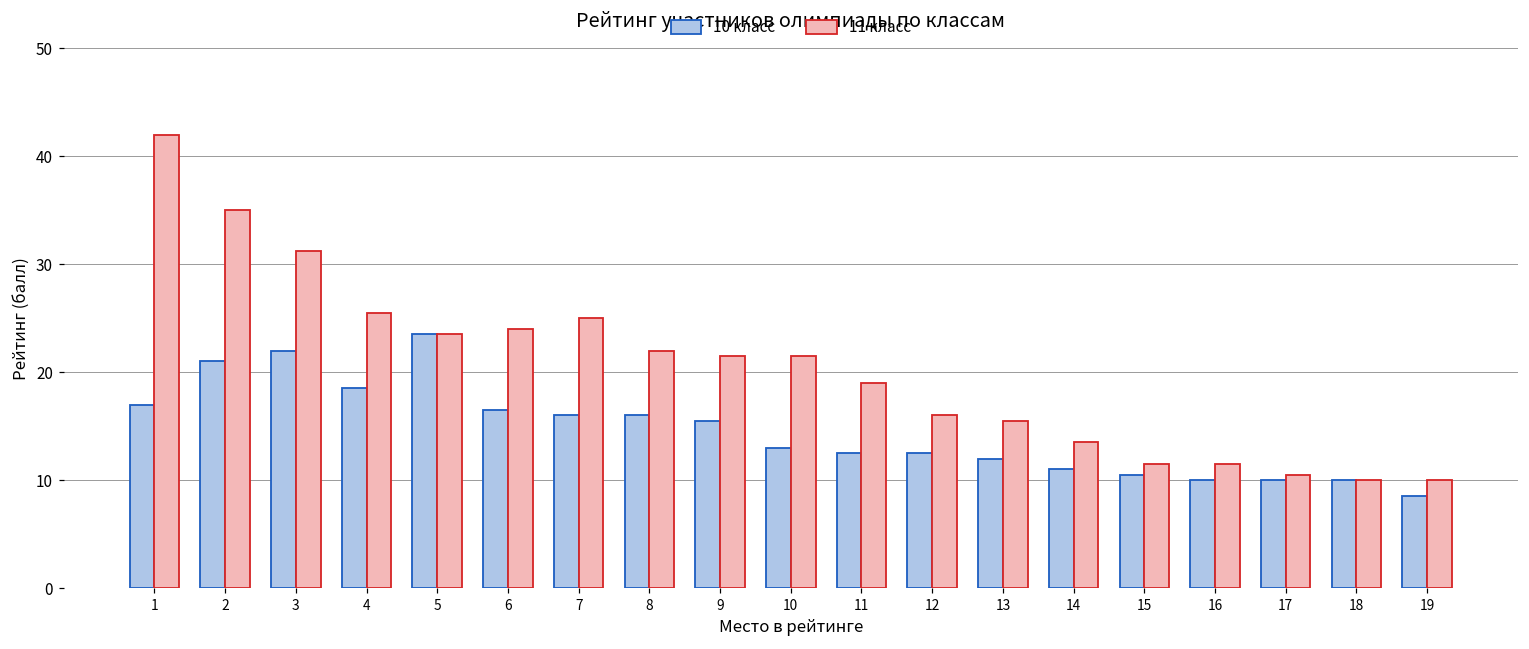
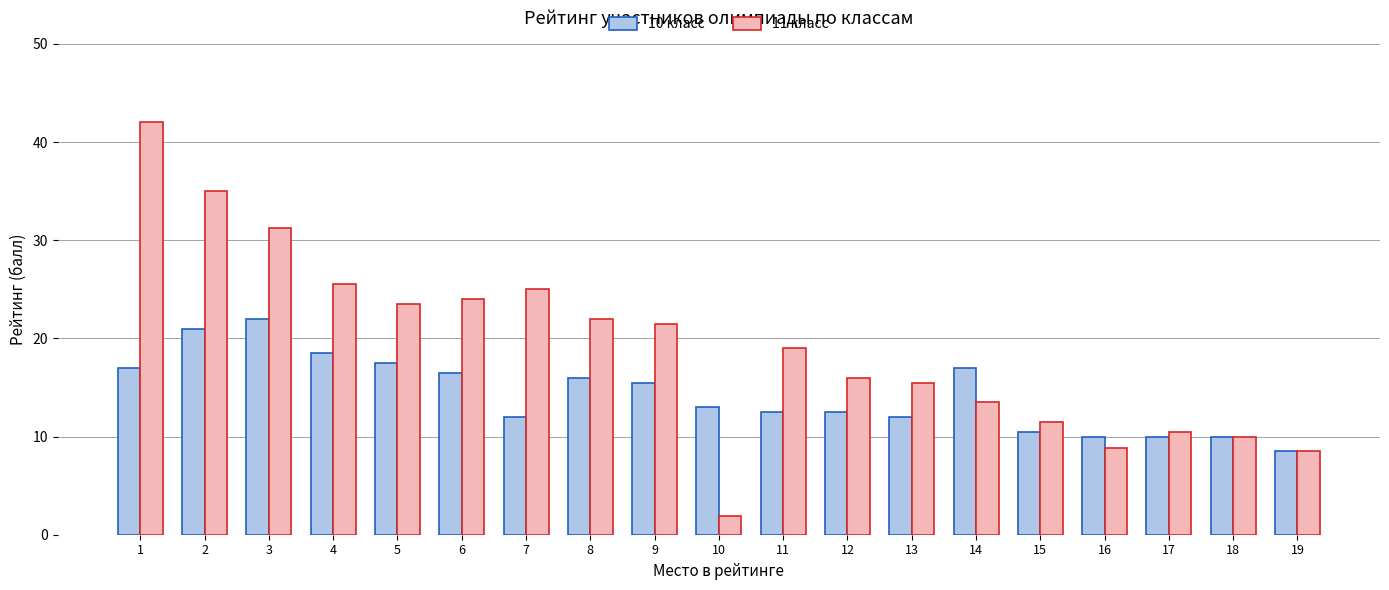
10 класс, 5: 24 -> 18
10 класс, 7: 16 -> 12
11 класс, 10: 22 -> 2
10 класс, 14: 11 -> 17
11 класс, 16: 12 -> 9
11 класс, 19: 10 -> 9
